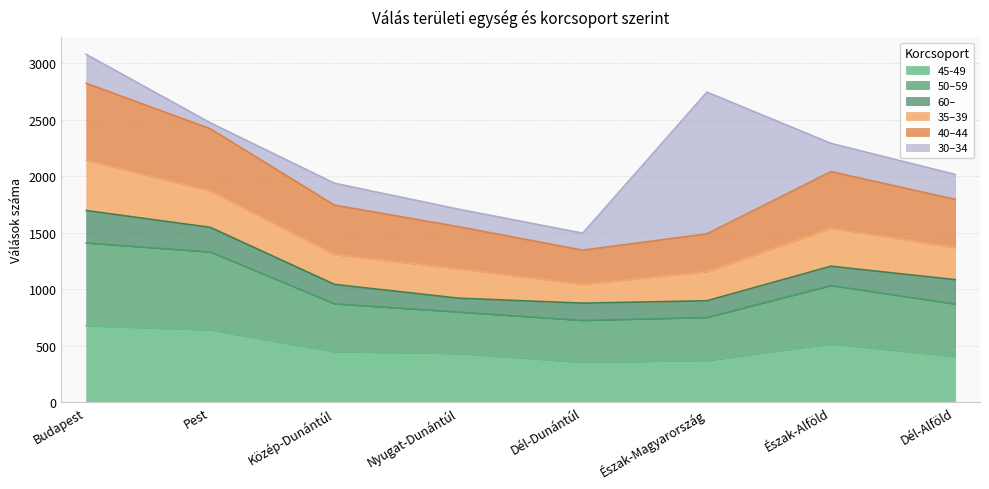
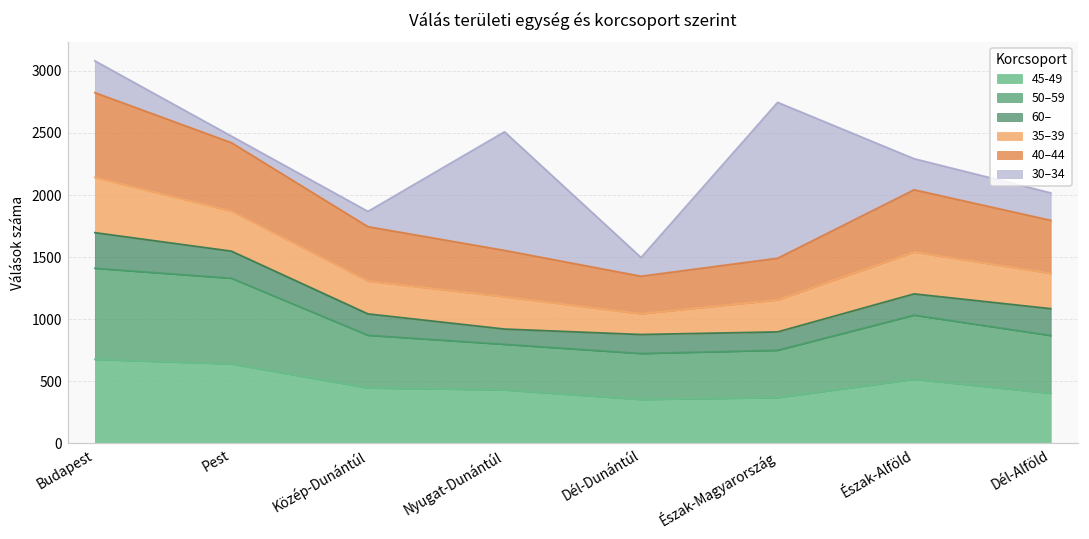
30–34, Közép-Dunántúl: 190 -> 120
30–34, Nyugat-Dunántúl: 160 -> 960
